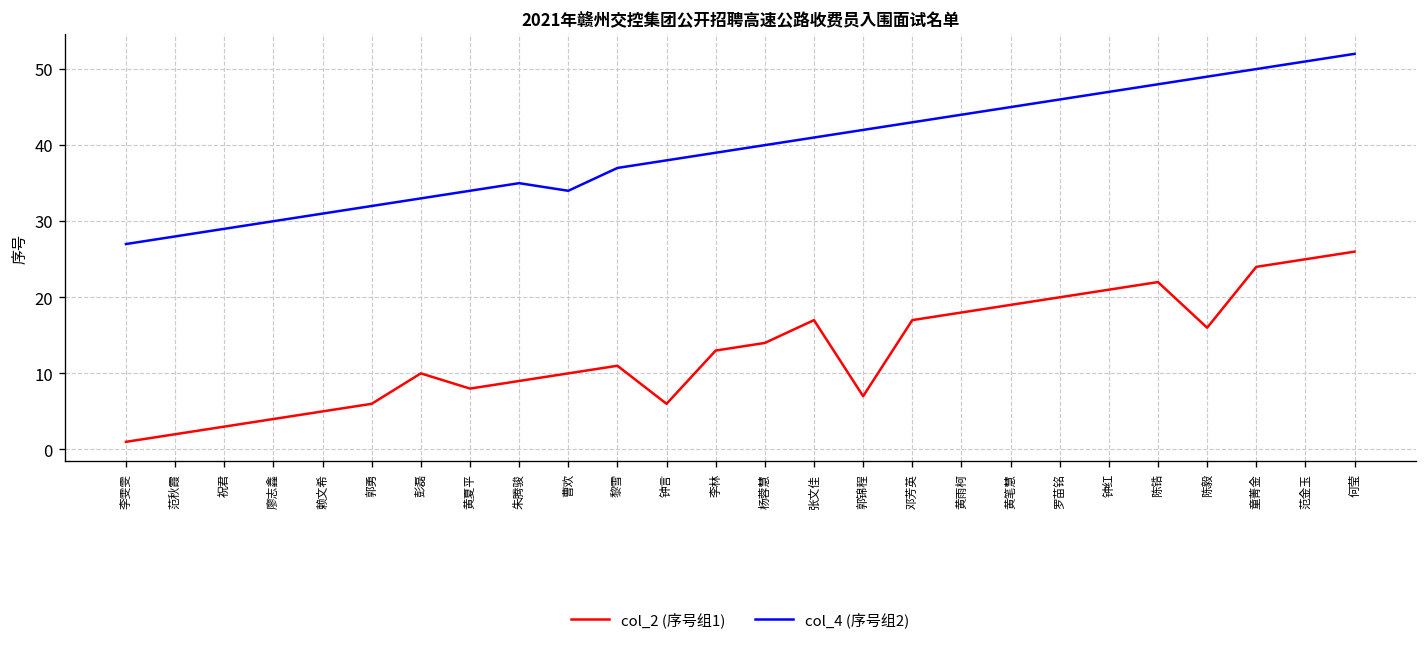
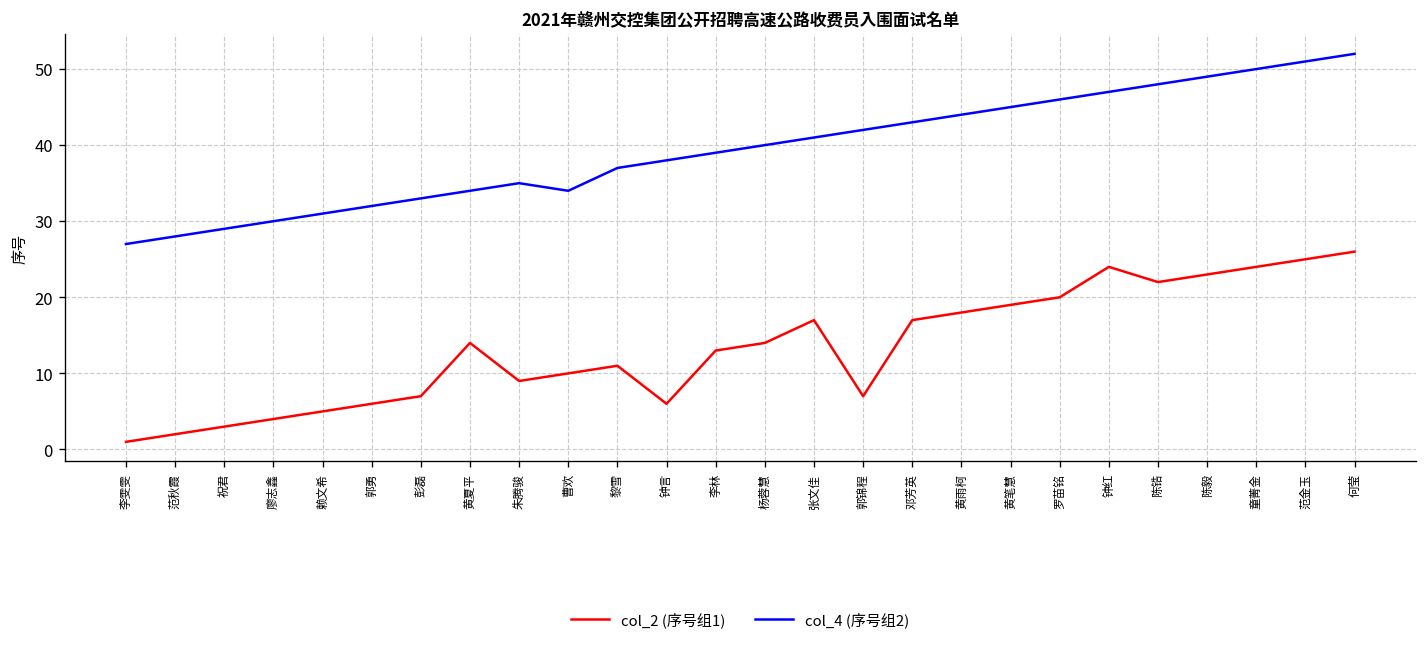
col_2 (序号组1), 彭磊: 10 -> 7
col_2 (序号组1), 黄夏平: 8 -> 14
col_2 (序号组1), 钟红: 21 -> 24
col_2 (序号组1), 陈毅: 16 -> 23
